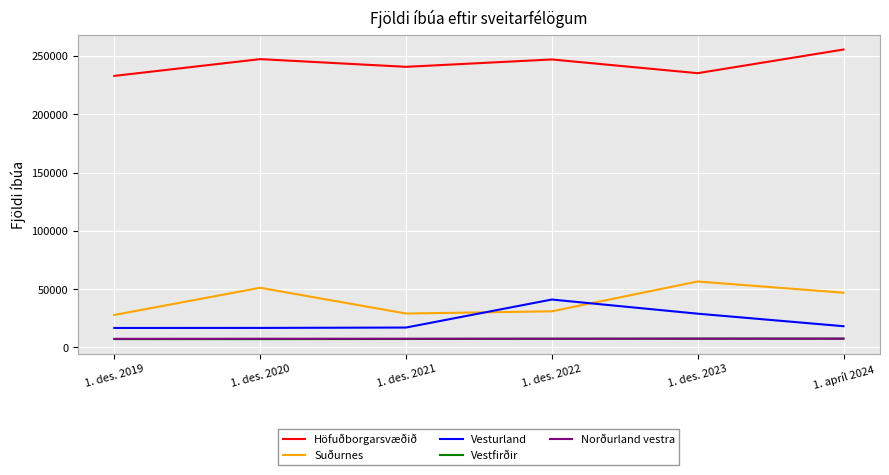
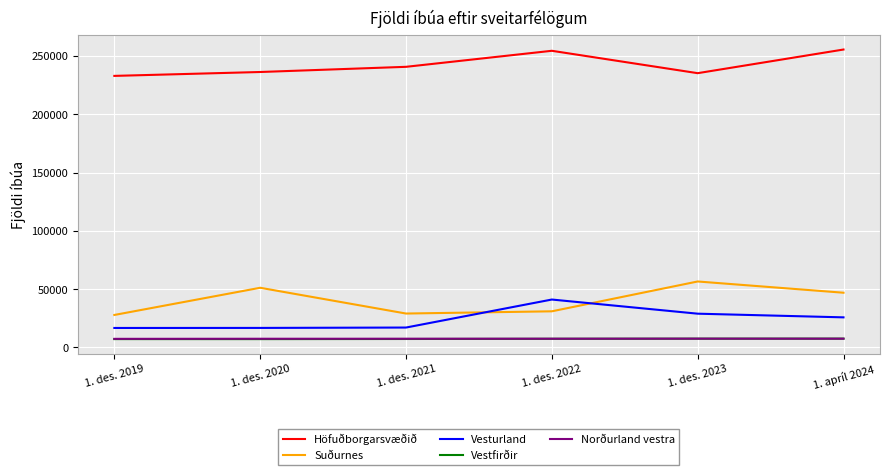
Höfuðborgarsvæðið, 1. des. 2020: 247000 -> 236000
Höfuðborgarsvæðið, 1. des. 2022: 247000 -> 255000
Vesturland, 1. apríl 2024: 18000 -> 26000
